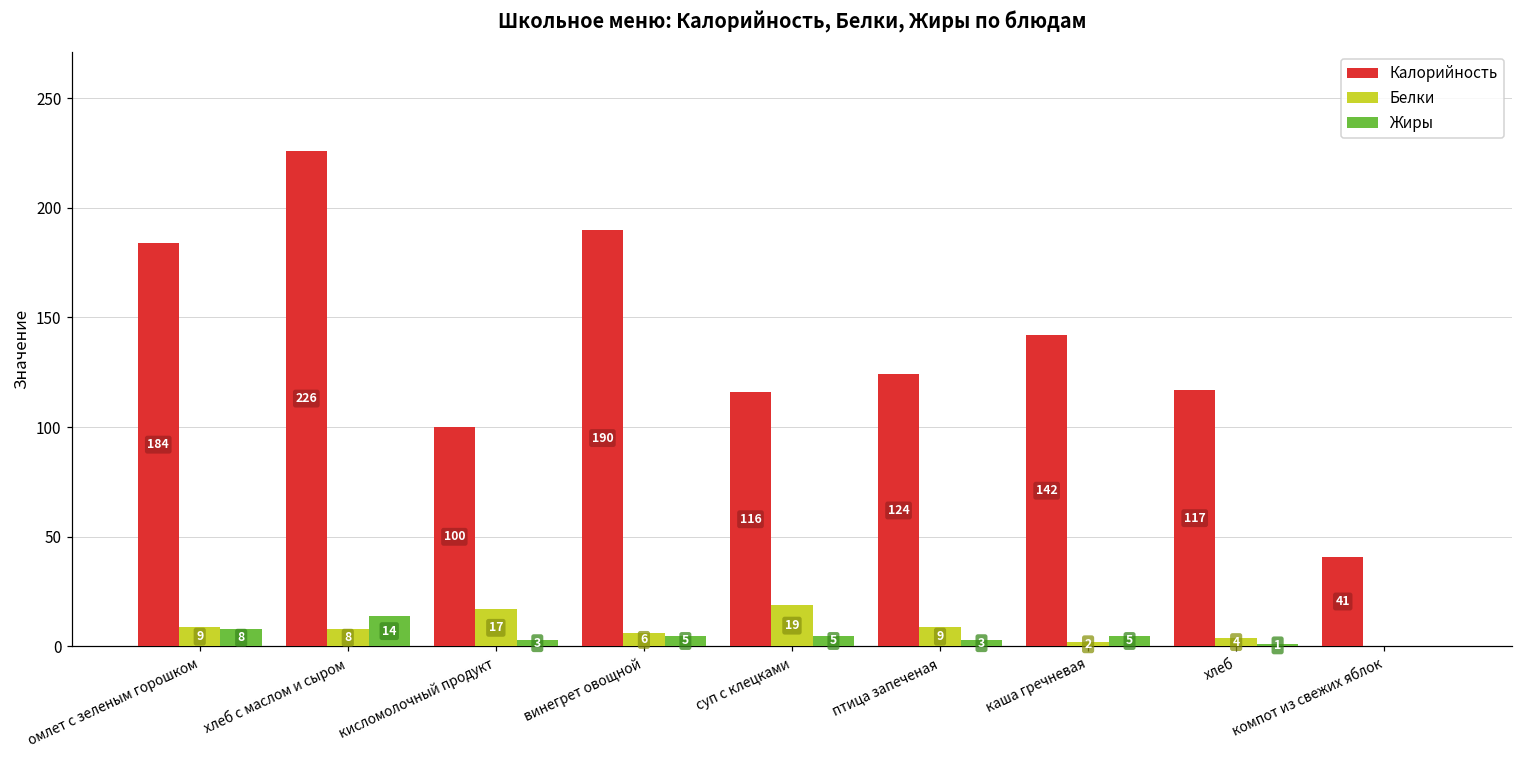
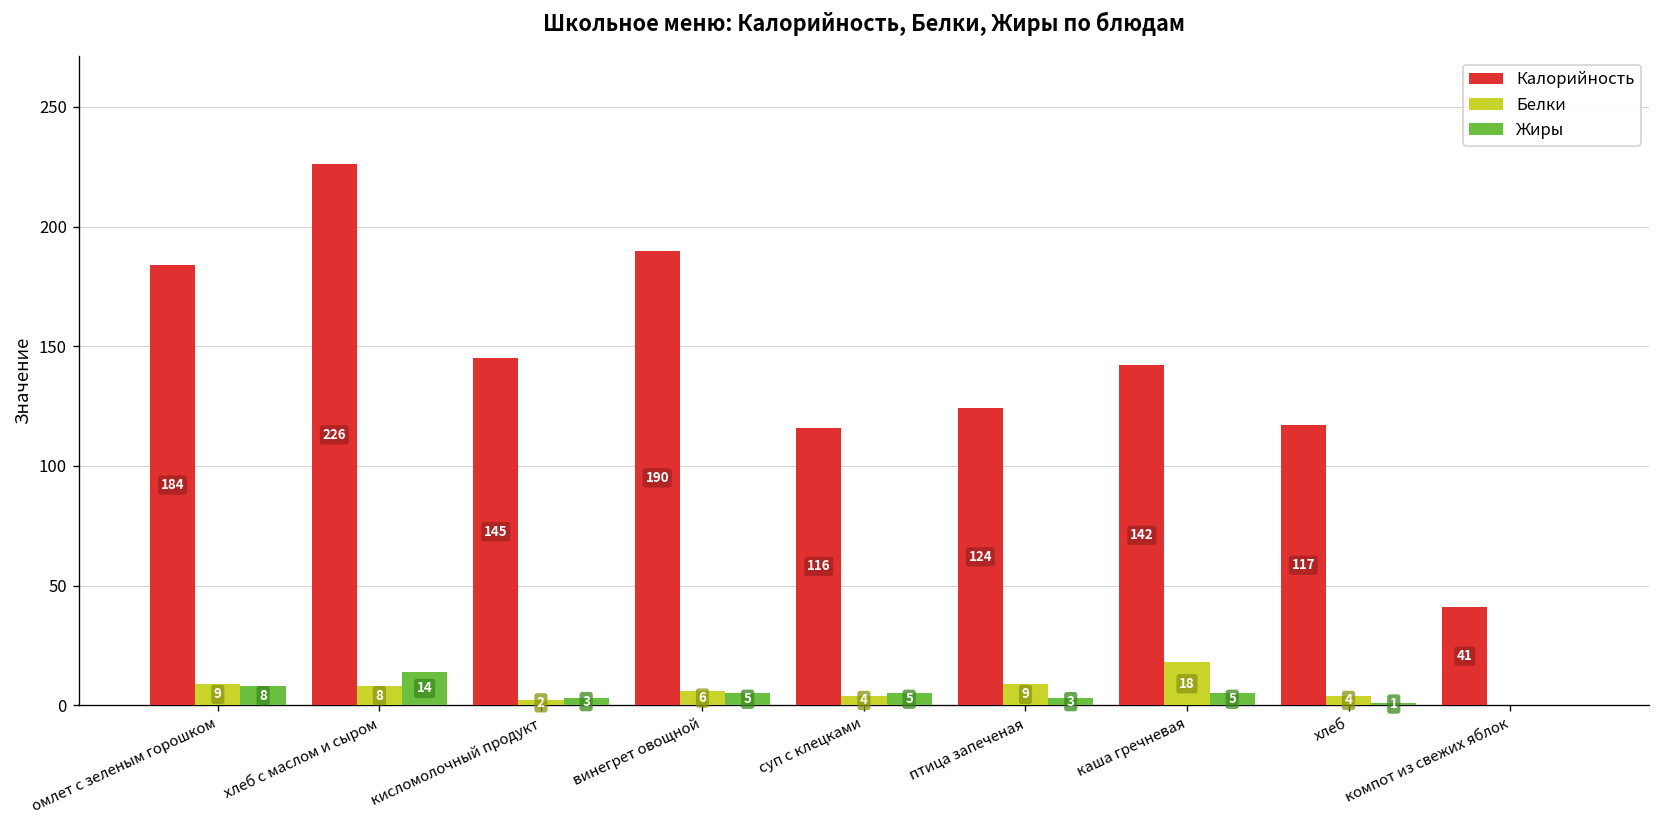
Калорийность, кисломолочный продукт: 100 -> 145
Белки, кисломолочный продукт: 17 -> 2
Белки, суп с клецками: 19 -> 4
Белки, каша гречневая: 2 -> 18
